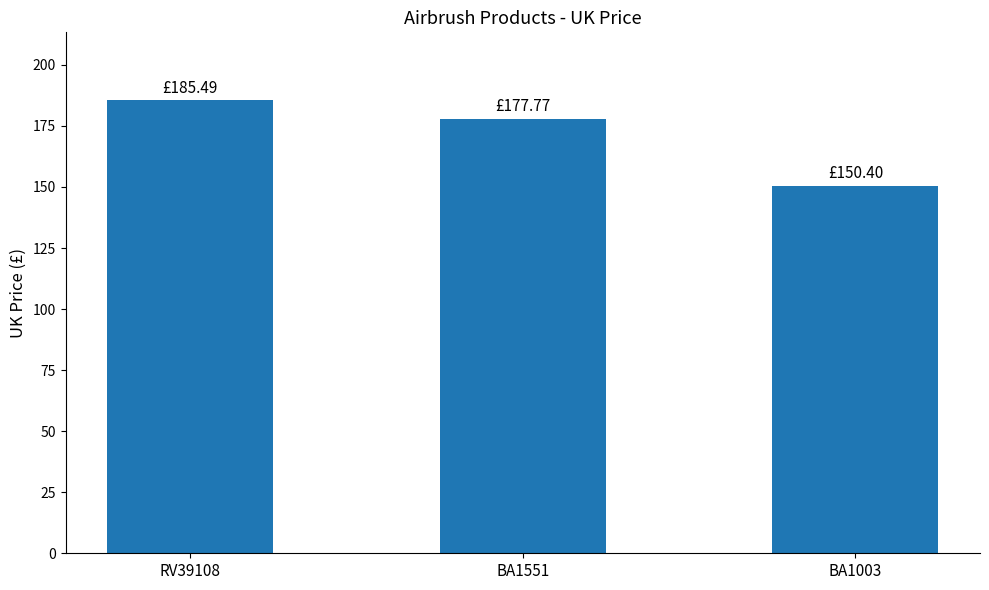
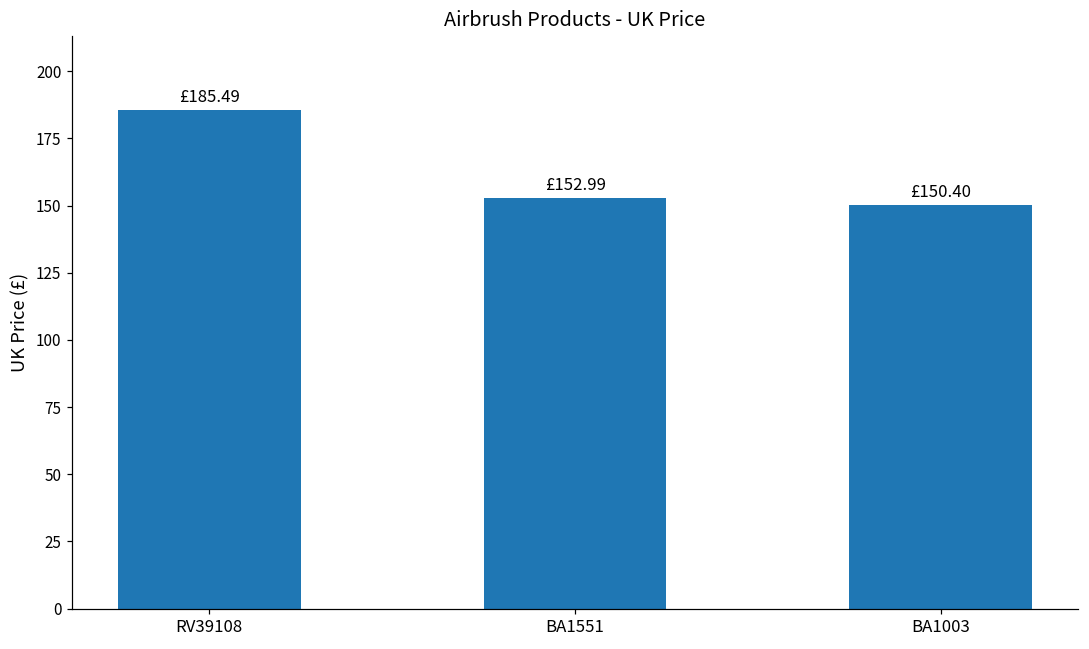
BA1551: £177.77 -> £152.99
